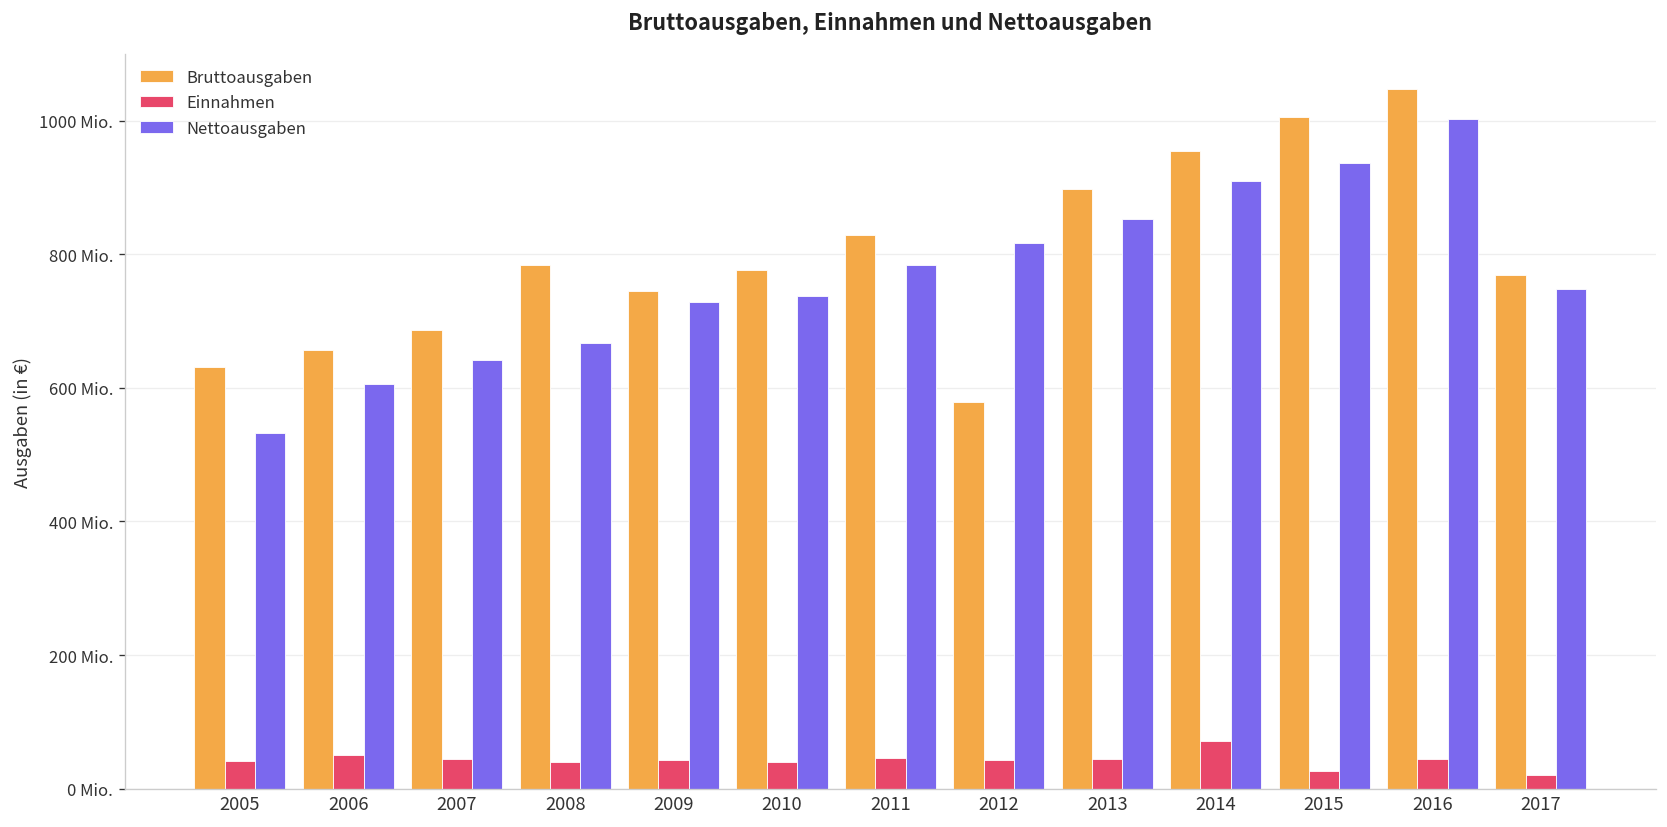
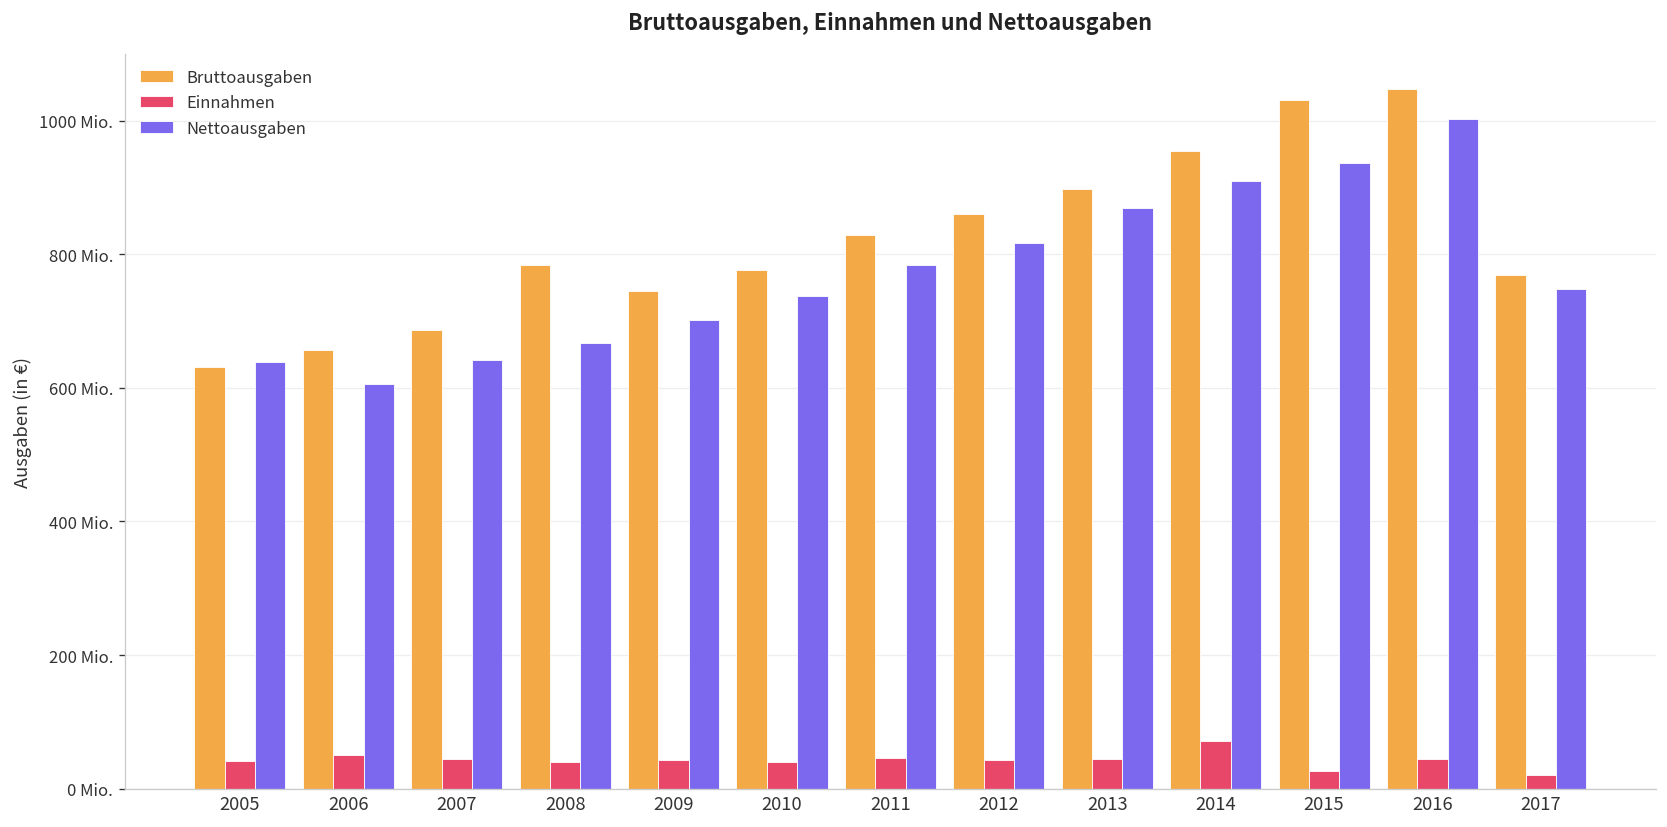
Nettoausgaben, 2005: 530 Mio. -> 640 Mio.
Nettoausgaben, 2009: 730 Mio. -> 700 Mio.
Bruttoausgaben, 2012: 580 Mio. -> 860 Mio.
Nettoausgaben, 2013: 850 Mio. -> 870 Mio.
Bruttoausgaben, 2015: 1010 Mio. -> 1030 Mio.
